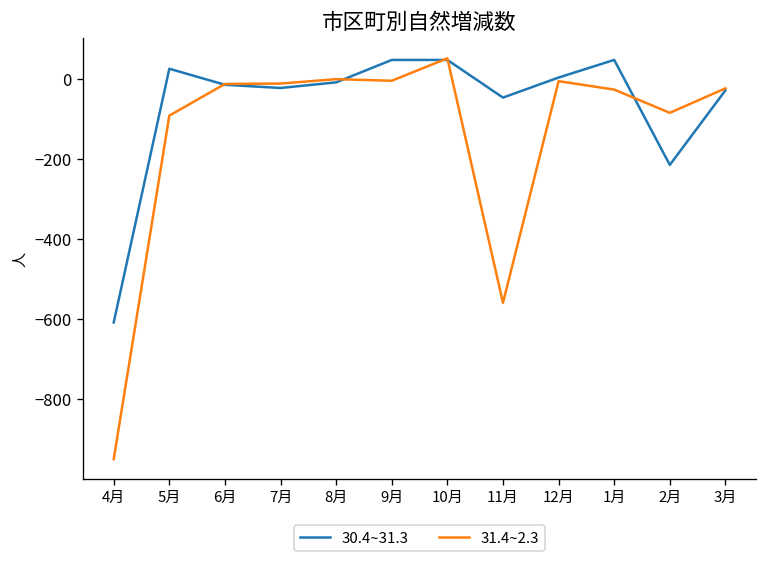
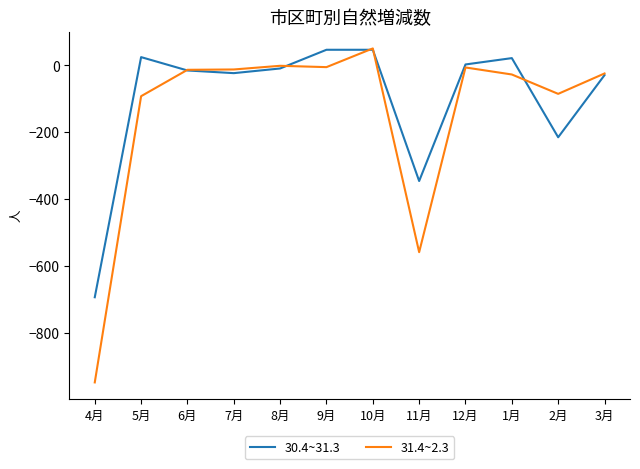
30.4~31.3, 4月: -610 -> -690
30.4~31.3, 11月: -50 -> -350
30.4~31.3, 1月: 50 -> 20
